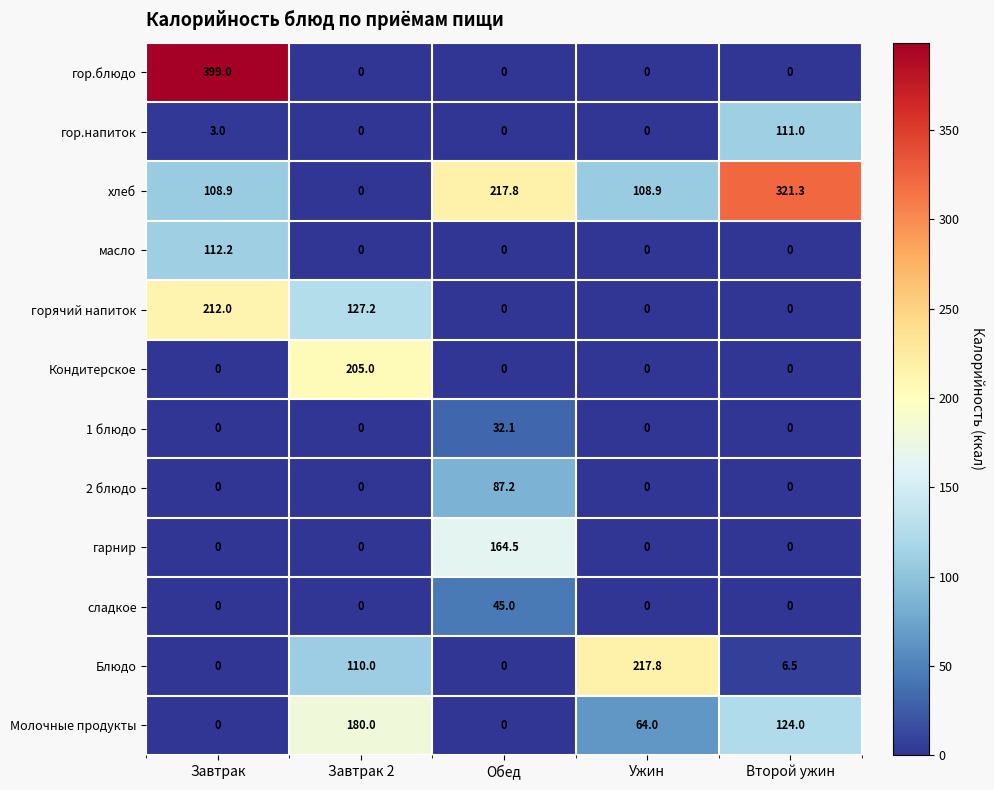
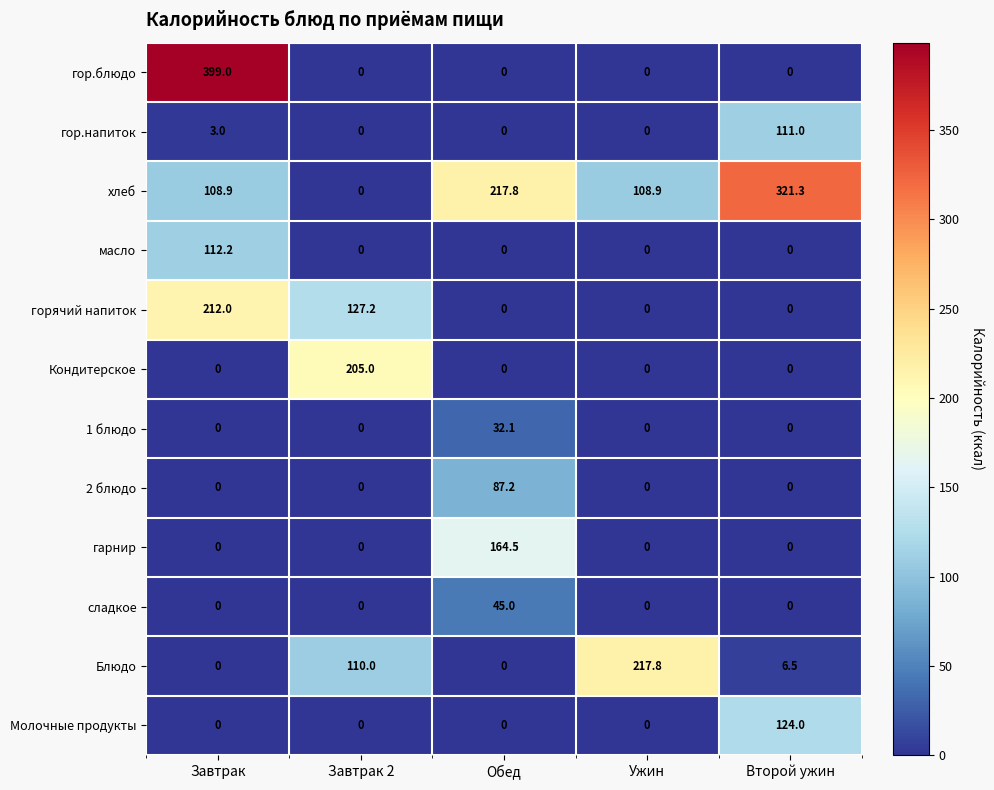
Молочные продукты, Завтрак 2: 180.0 -> 0
Молочные продукты, Ужин: 64.0 -> 0
